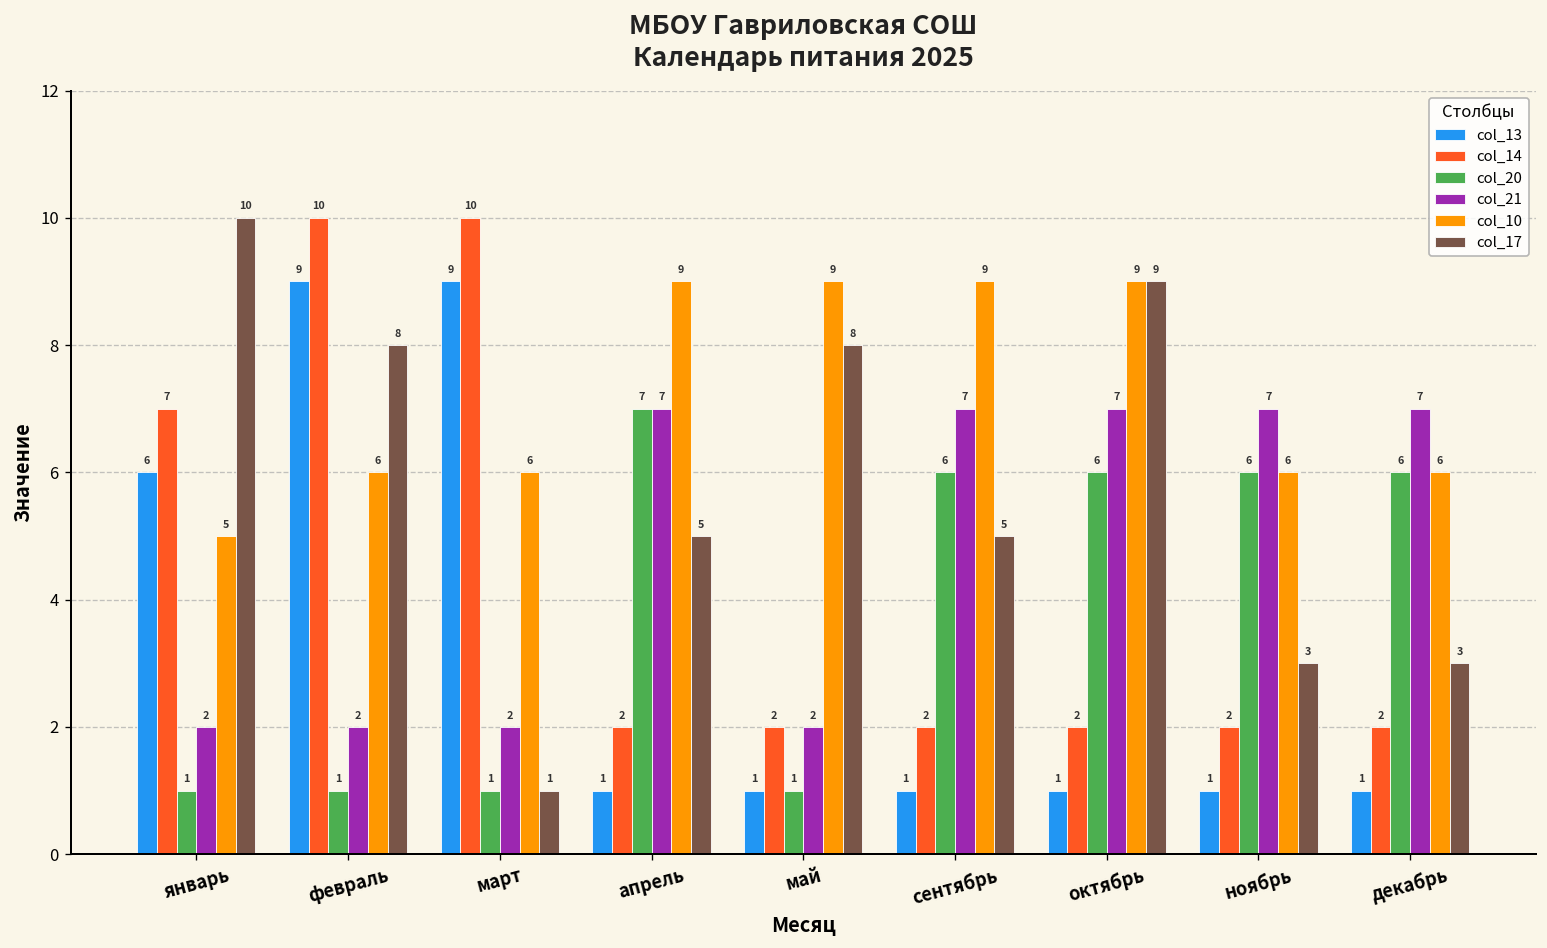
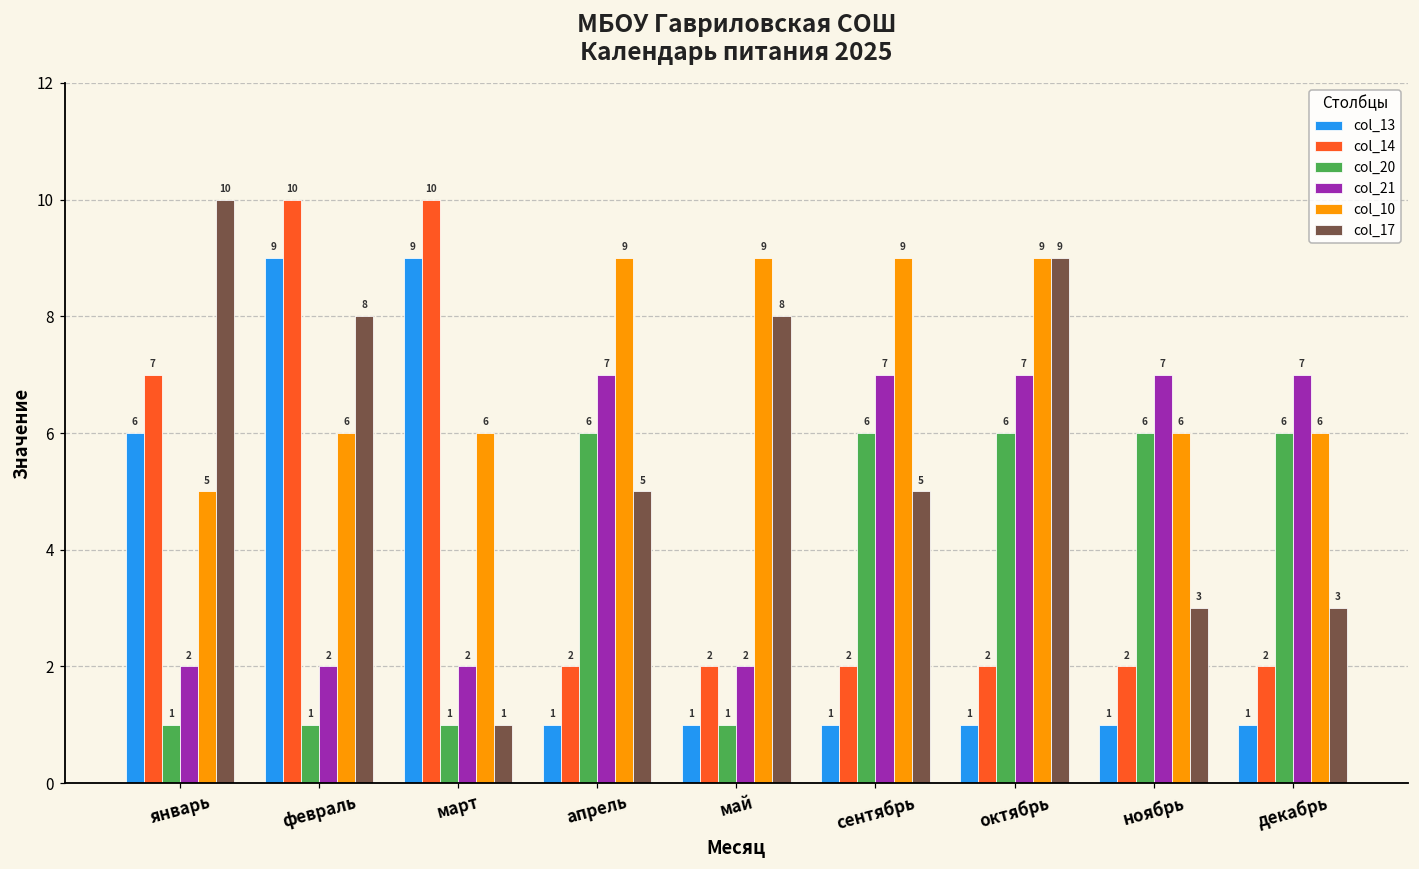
col_20, апрель: 7 -> 6
